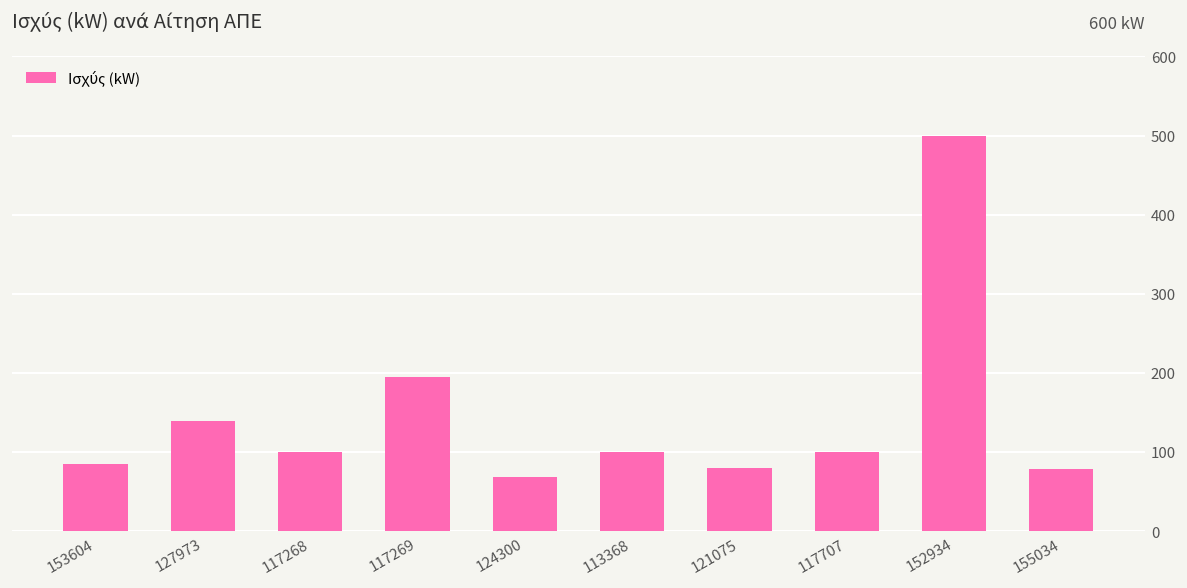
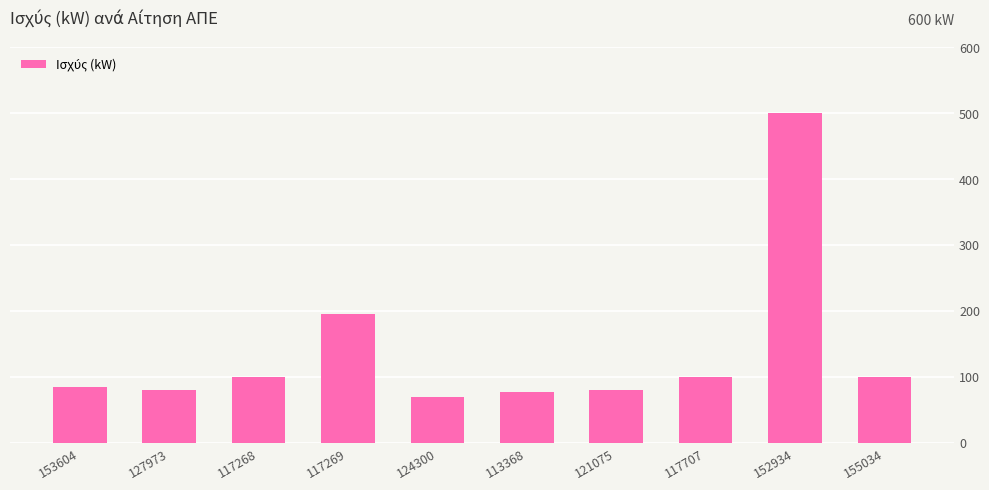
127973: 140 -> 80
113368: 100 -> 80
155034: 80 -> 100
